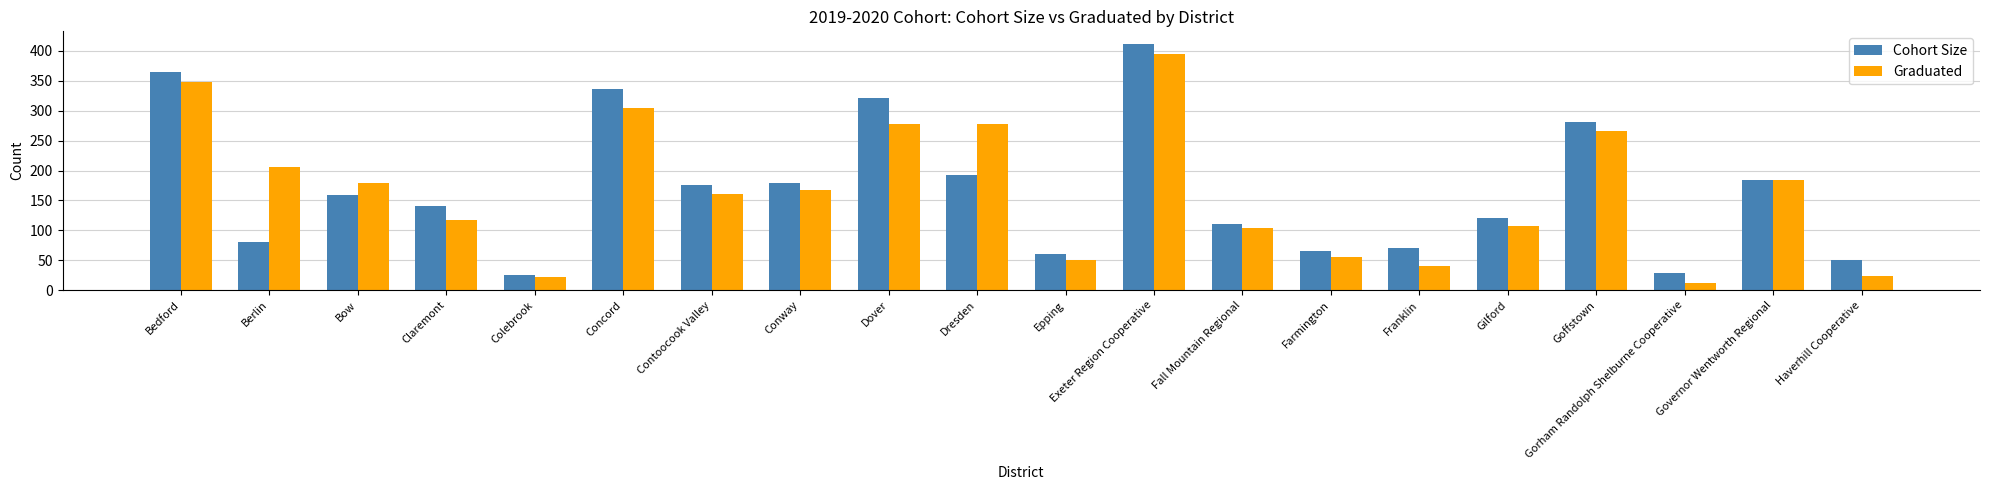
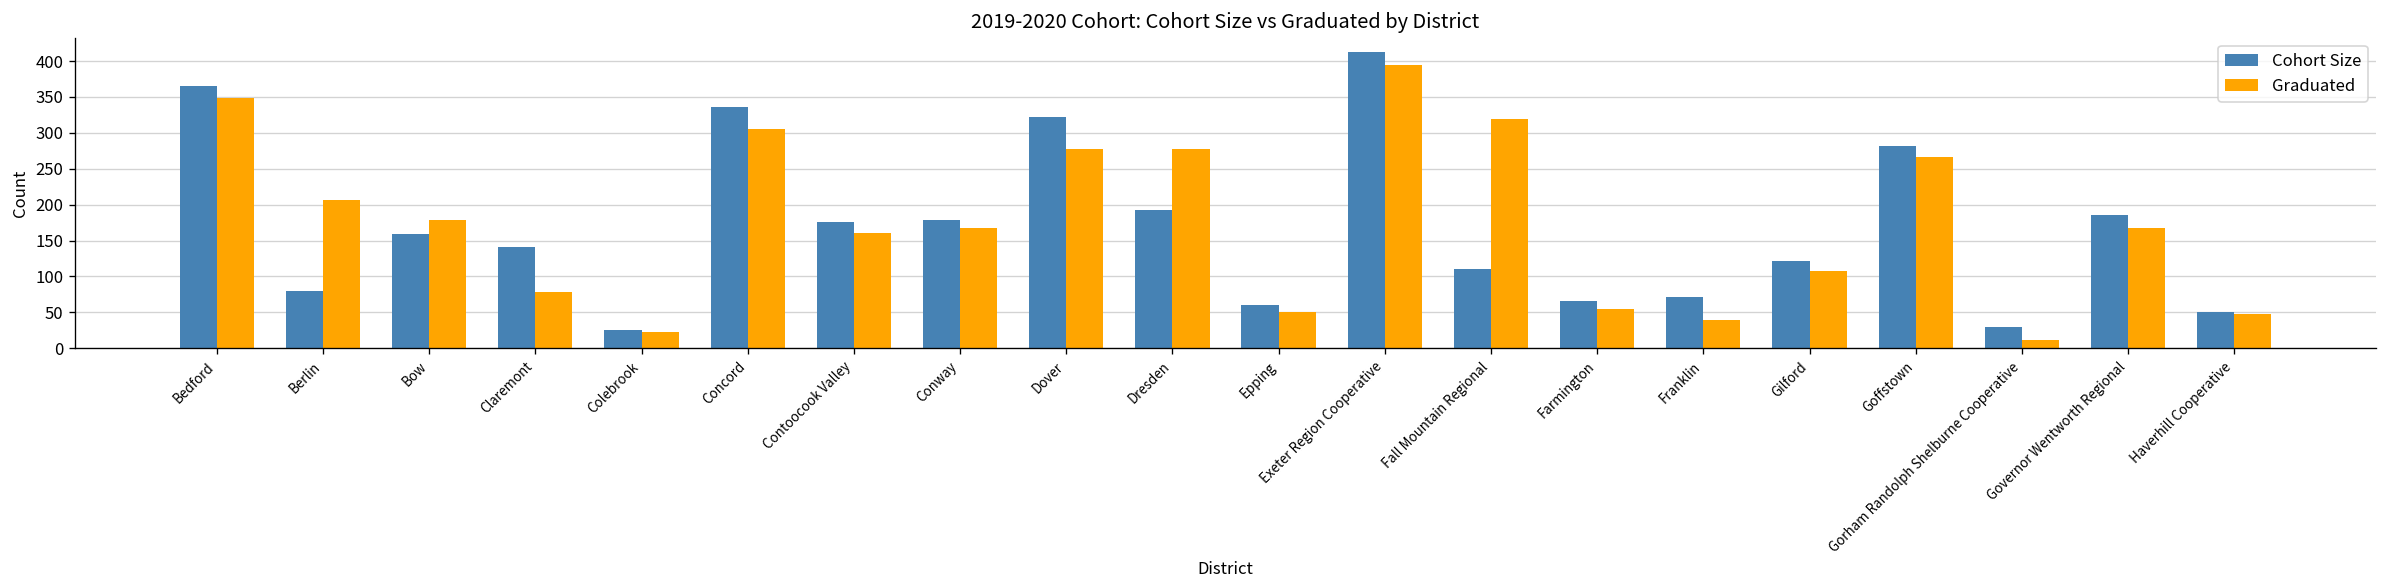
Graduated, Claremont: 120 -> 80
Graduated, Fall Mountain Regional: 100 -> 320
Graduated, Governor Wentworth Regional: 180 -> 170
Graduated, Haverhill Cooperative: 20 -> 50
